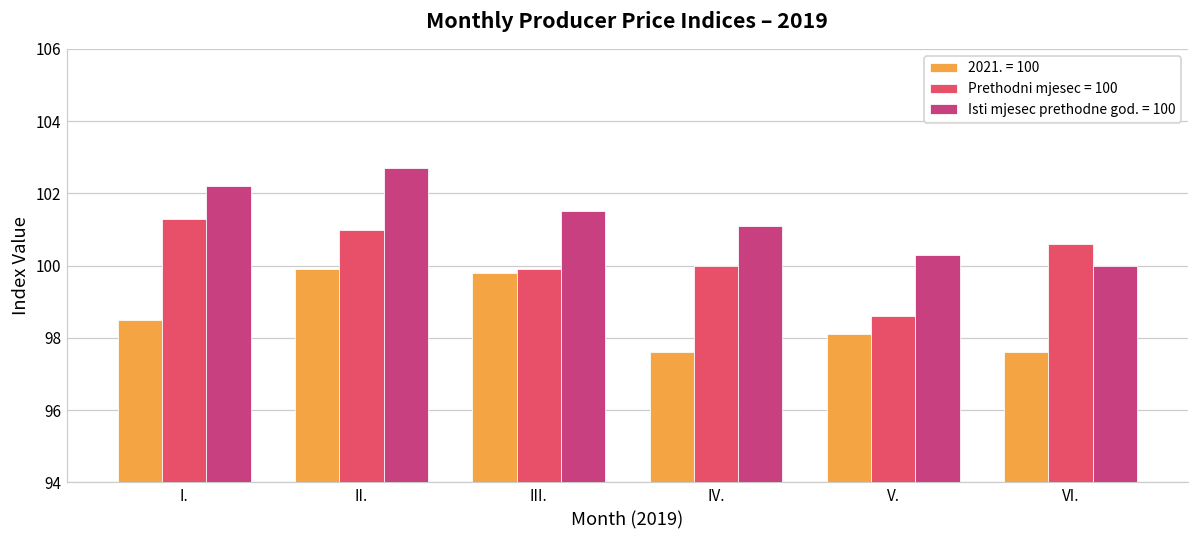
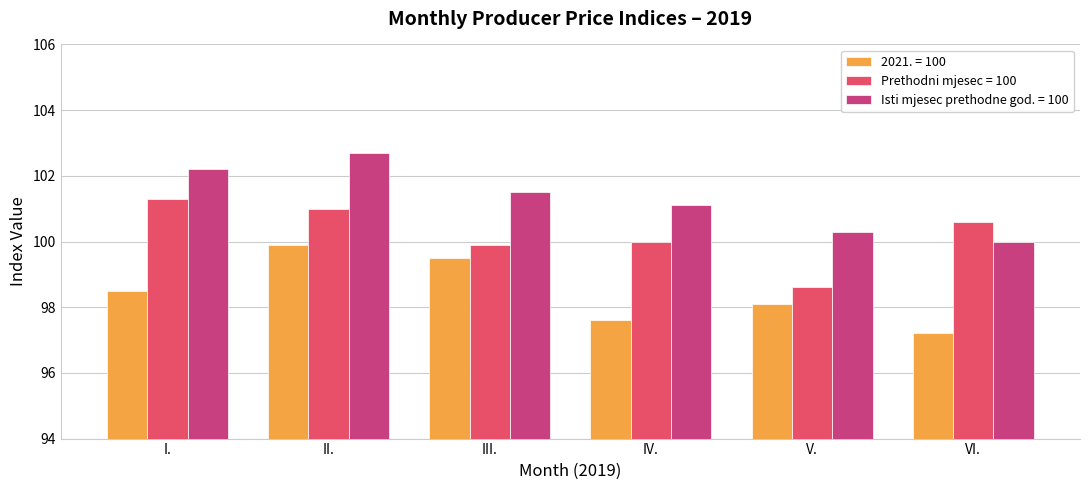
2021. = 100, III.: 99.8 -> 99.5
2021. = 100, VI.: 97.6 -> 97.2
